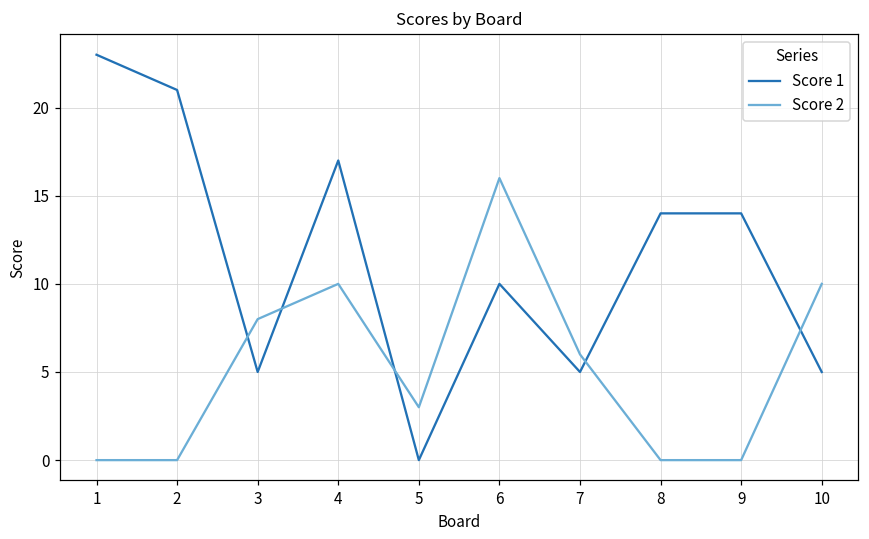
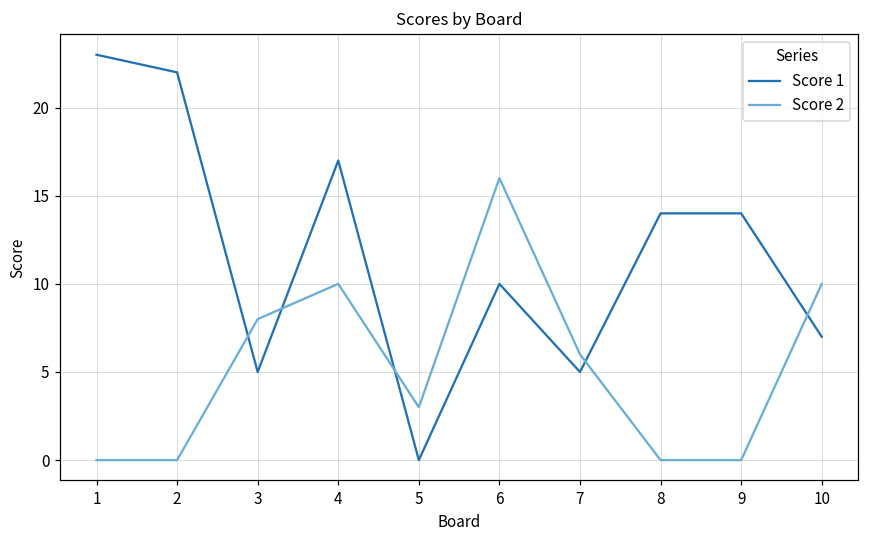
Score 1, 2: 21 -> 22
Score 1, 10: 5 -> 7
